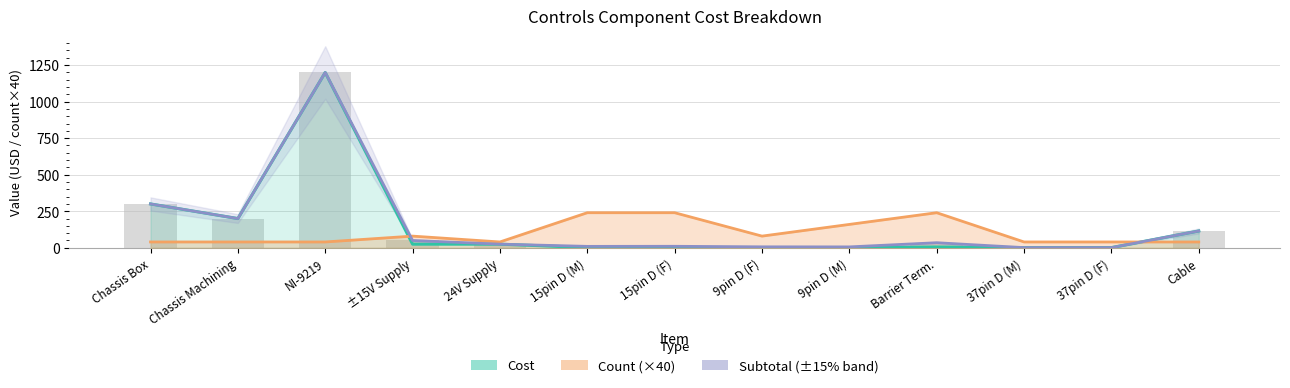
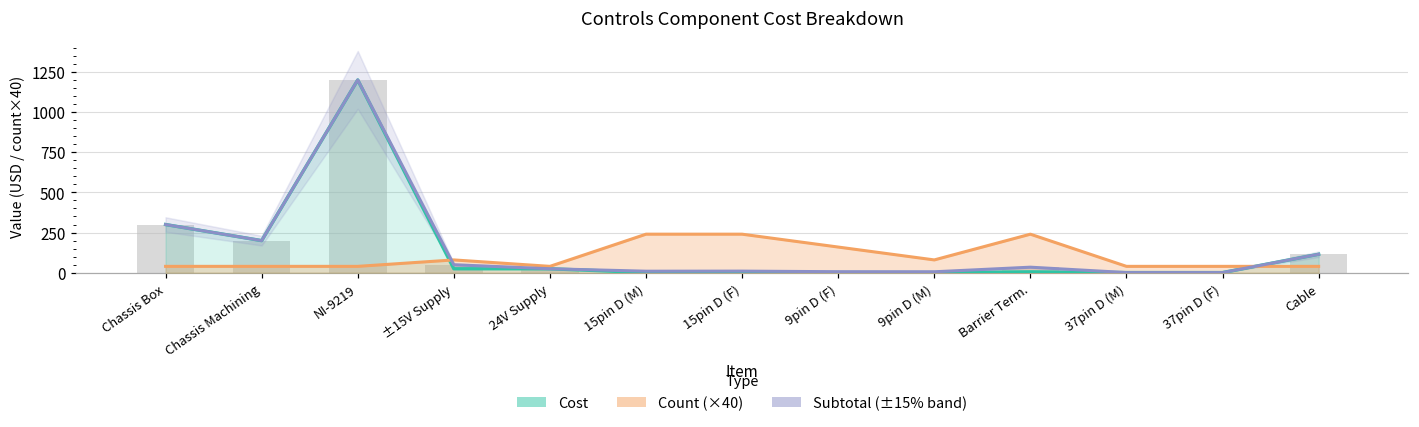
Count (×40), 9pin D (F): 80 -> 160
Count (×40), 9pin D (M): 160 -> 80
